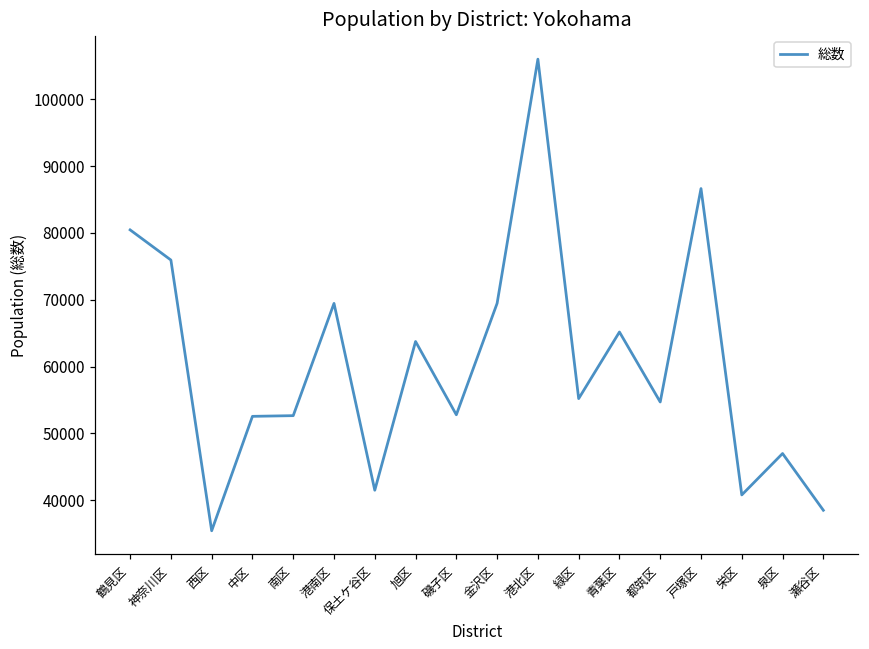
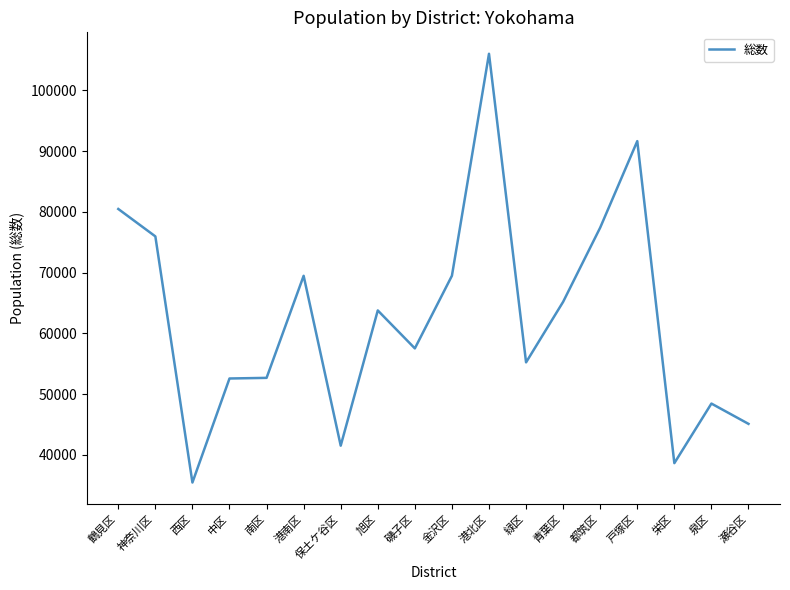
磯子区: 53000 -> 58000
都筑区: 55000 -> 77000
戸塚区: 87000 -> 92000
栄区: 41000 -> 39000
泉区: 47000 -> 48000
瀬谷区: 39000 -> 45000
